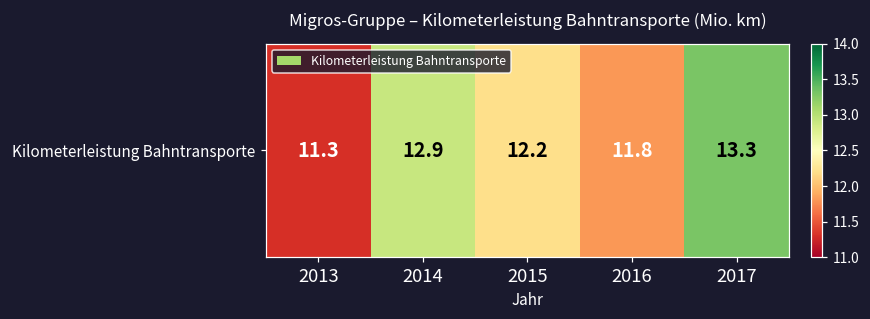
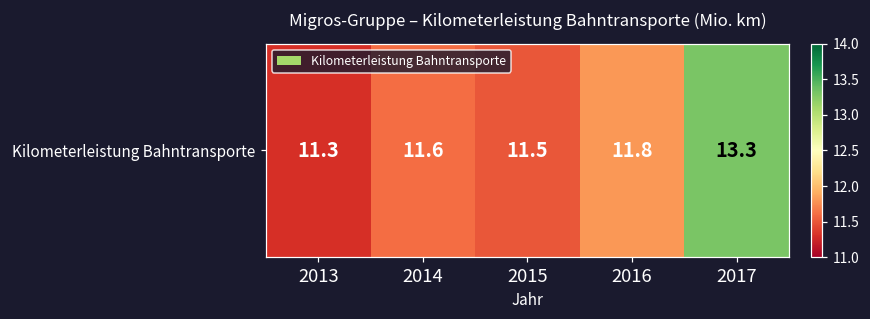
Kilometerleistung Bahntransporte, 2014: 12.9 -> 11.6
Kilometerleistung Bahntransporte, 2015: 12.2 -> 11.5
